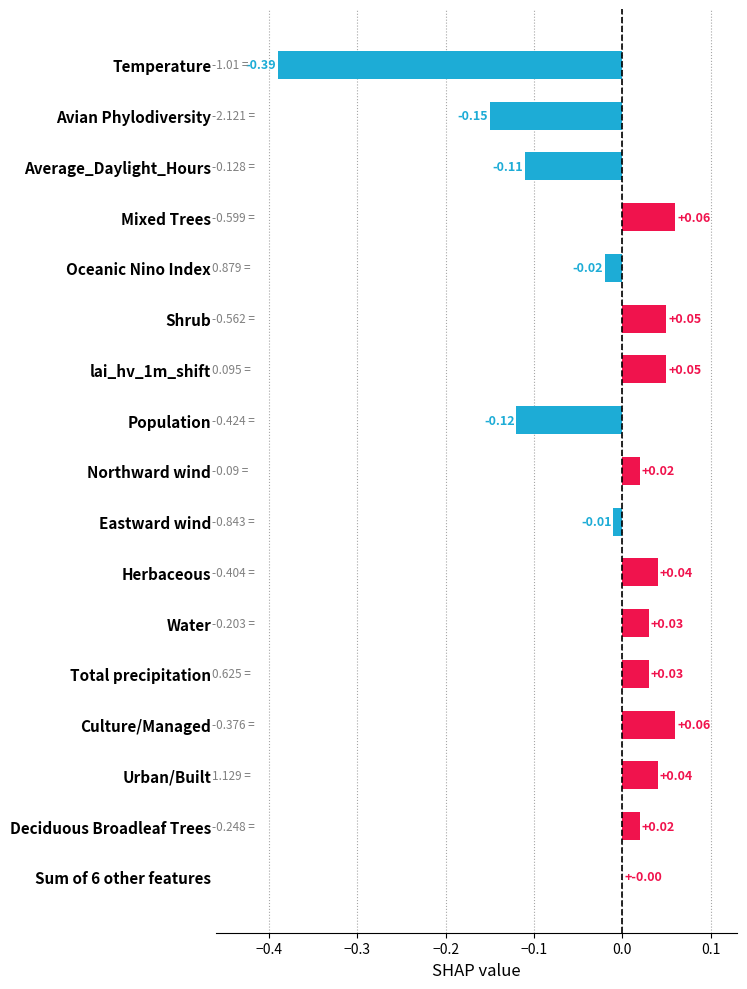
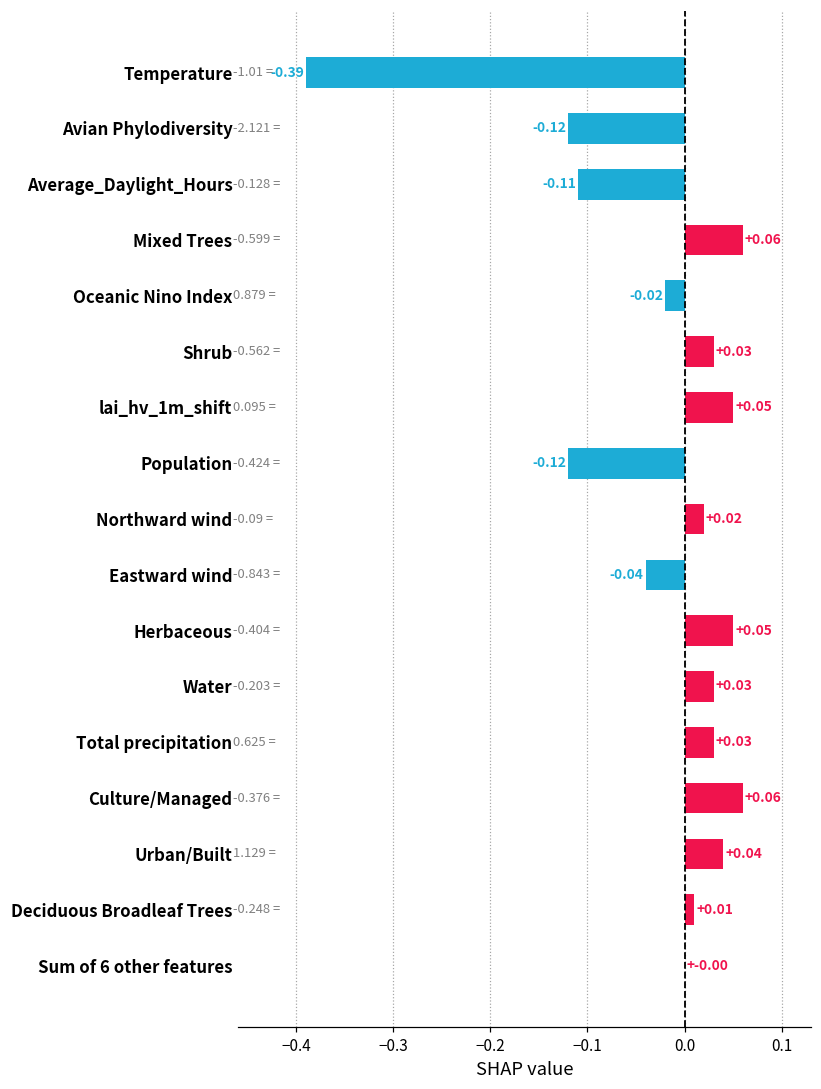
Avian Phylodiversity: -0.15 -> -0.12
Shrub: +0.05 -> +0.03
Eastward wind: -0.01 -> -0.04
Herbaceous: +0.04 -> +0.05
Deciduous Broadleaf Trees: +0.02 -> +0.01
